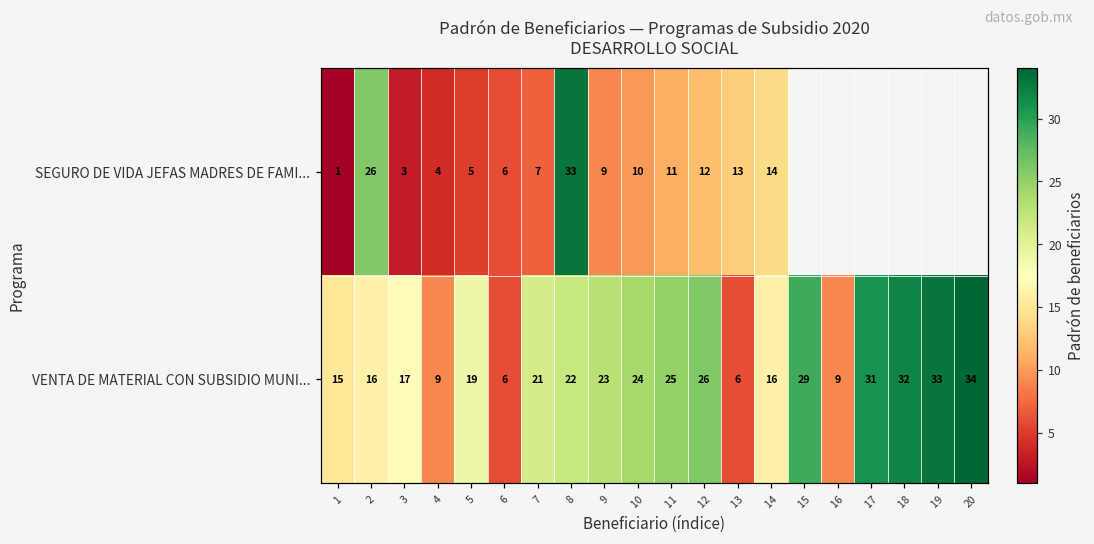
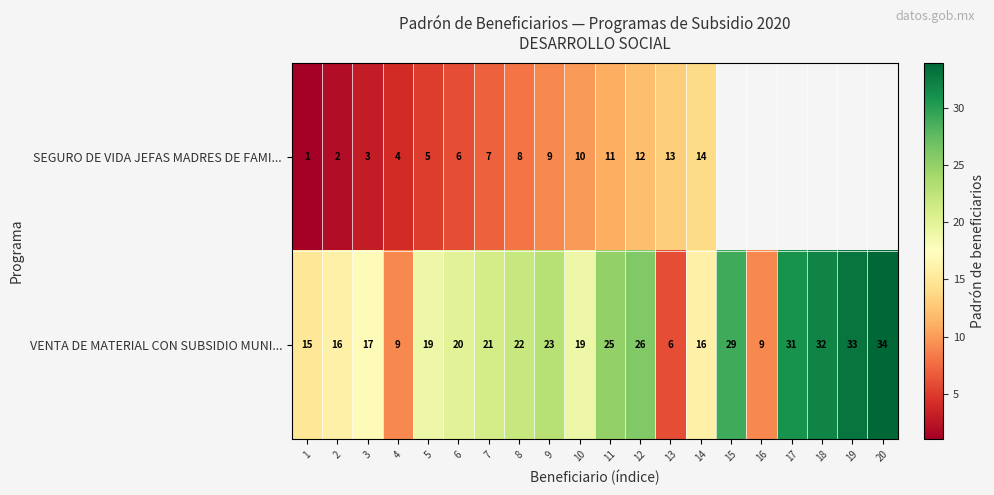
SEGURO DE VIDA JEFAS MADRES DE FAMI..., 2: 26 -> 2
SEGURO DE VIDA JEFAS MADRES DE FAMI..., 8: 33 -> 8
VENTA DE MATERIAL CON SUBSIDIO MUNI..., 6: 6 -> 20
VENTA DE MATERIAL CON SUBSIDIO MUNI..., 10: 24 -> 19
